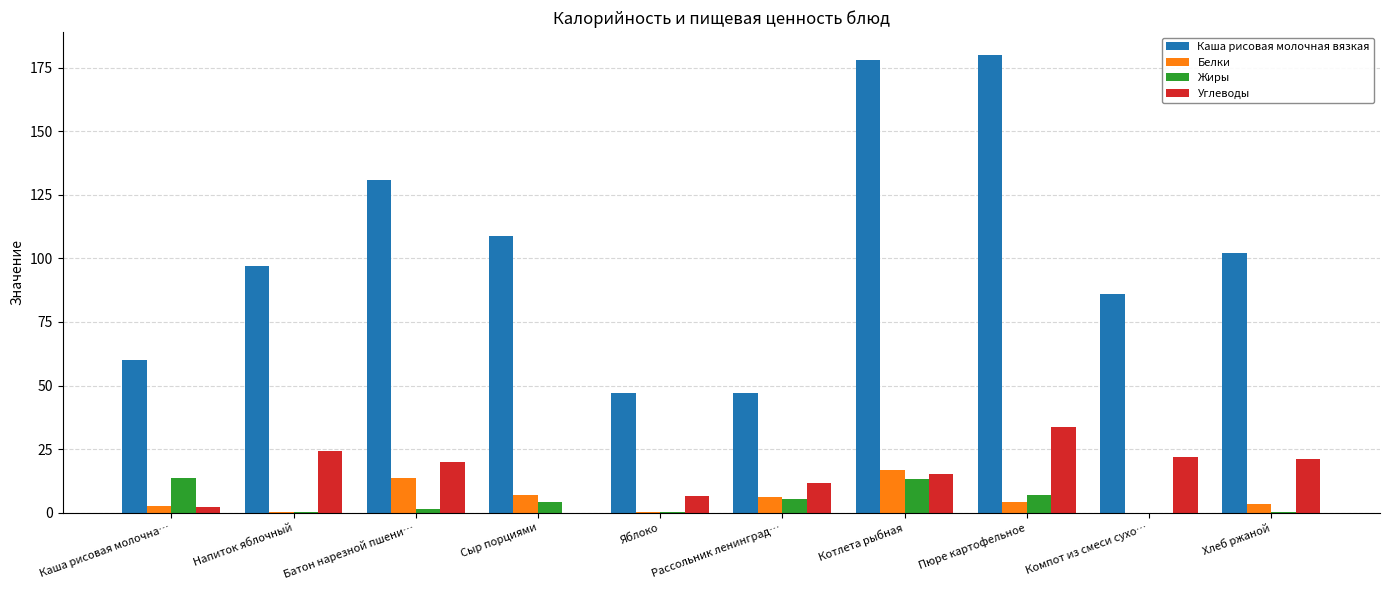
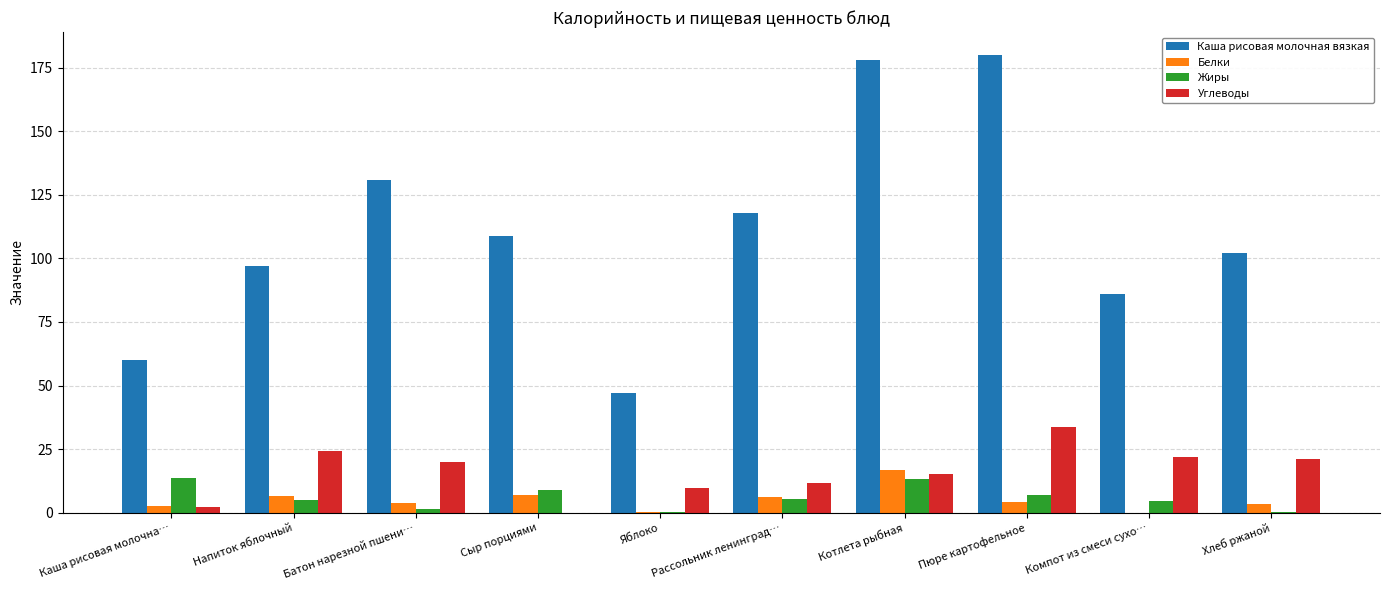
Белки, Напиток яблочный: 0 -> 7
Жиры, Напиток яблочный: 0 -> 5
Белки, Батон нарезной пшени…: 14 -> 4
Жиры, Сыр порциями: 4 -> 9
Углеводы, Яблоко: 6 -> 10
Каша рисовая молочная вязкая, Рассольник ленинград…: 47 -> 118
Жиры, Компот из смеси сухо…: 0 -> 5
